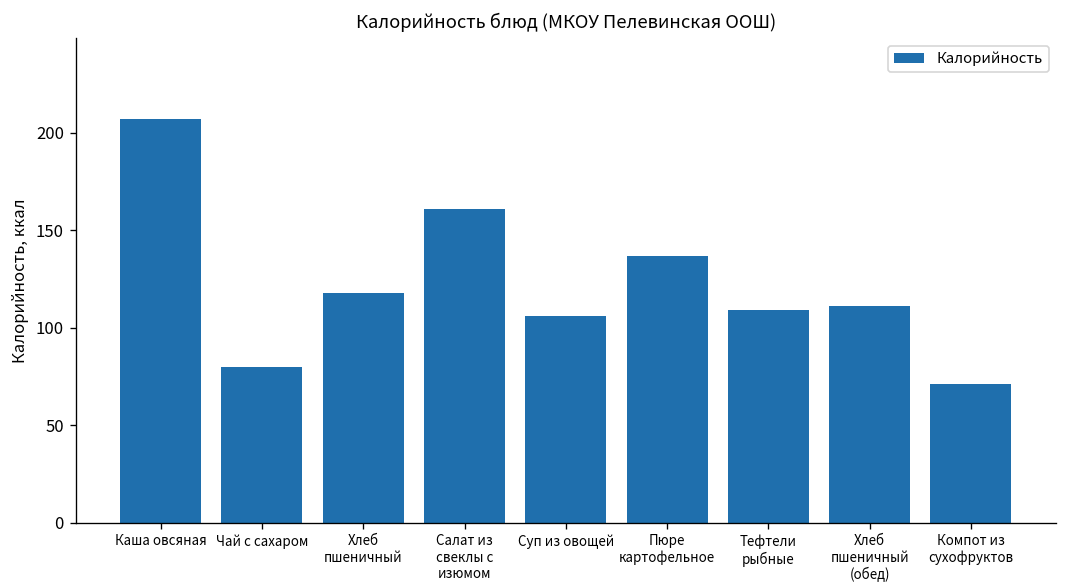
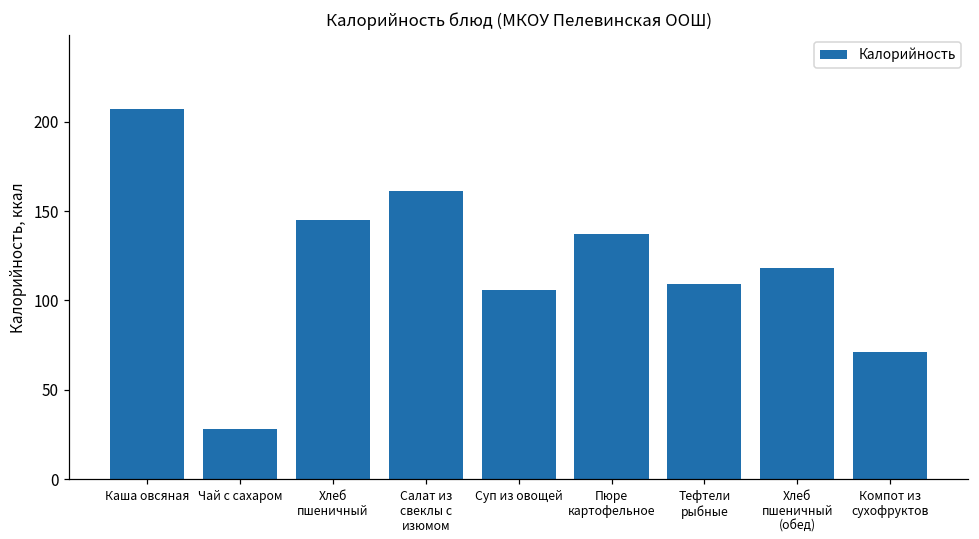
Чай с сахаром: 80 -> 28
Хлеб пшеничный: 118 -> 145
Хлеб пшеничный (обед): 111 -> 118
